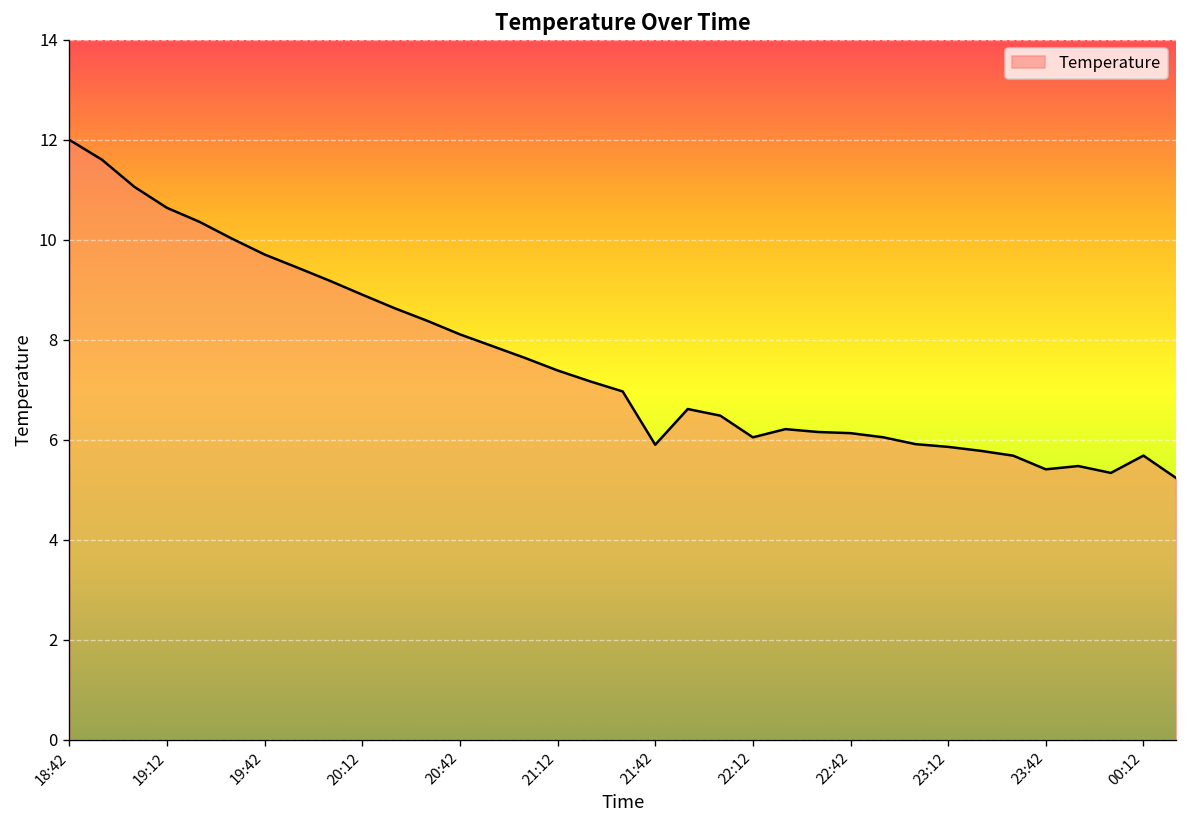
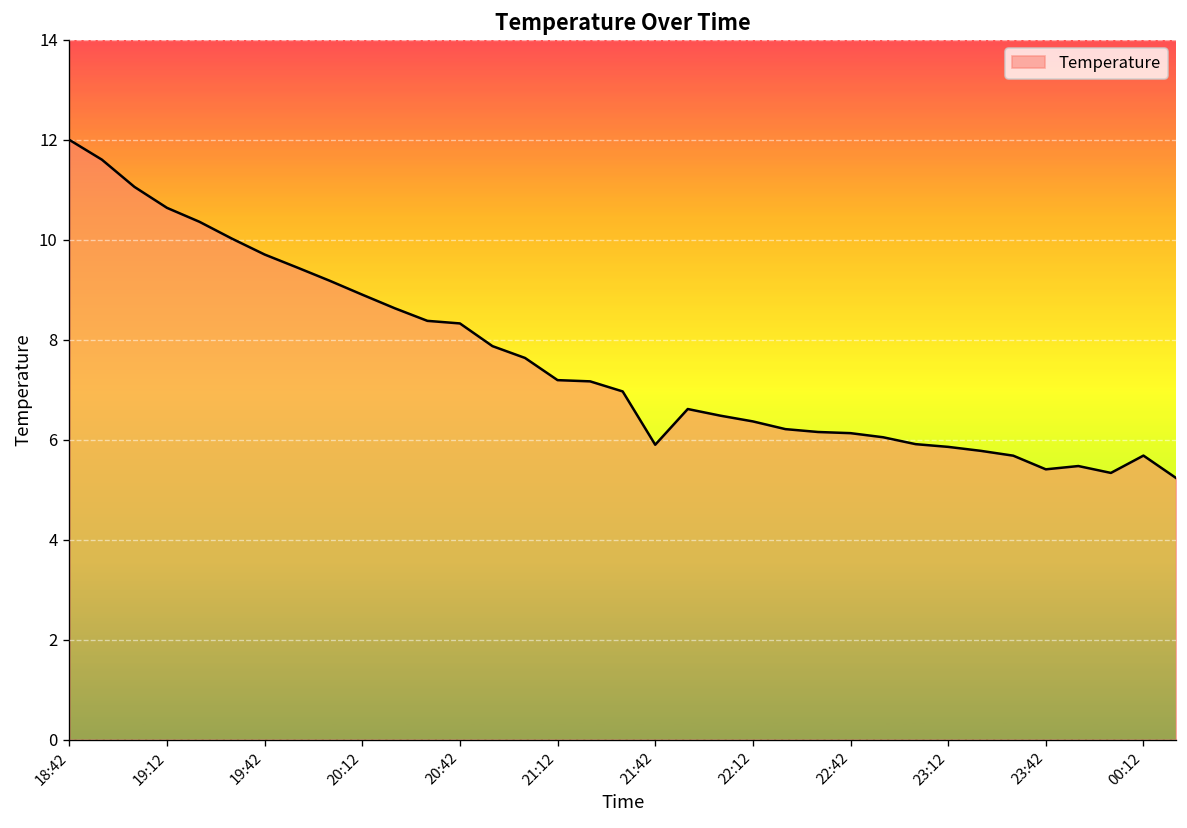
20:42: 8.1 -> 8.3
21:12: 7.4 -> 7.2
22:12: 6.0 -> 6.4
